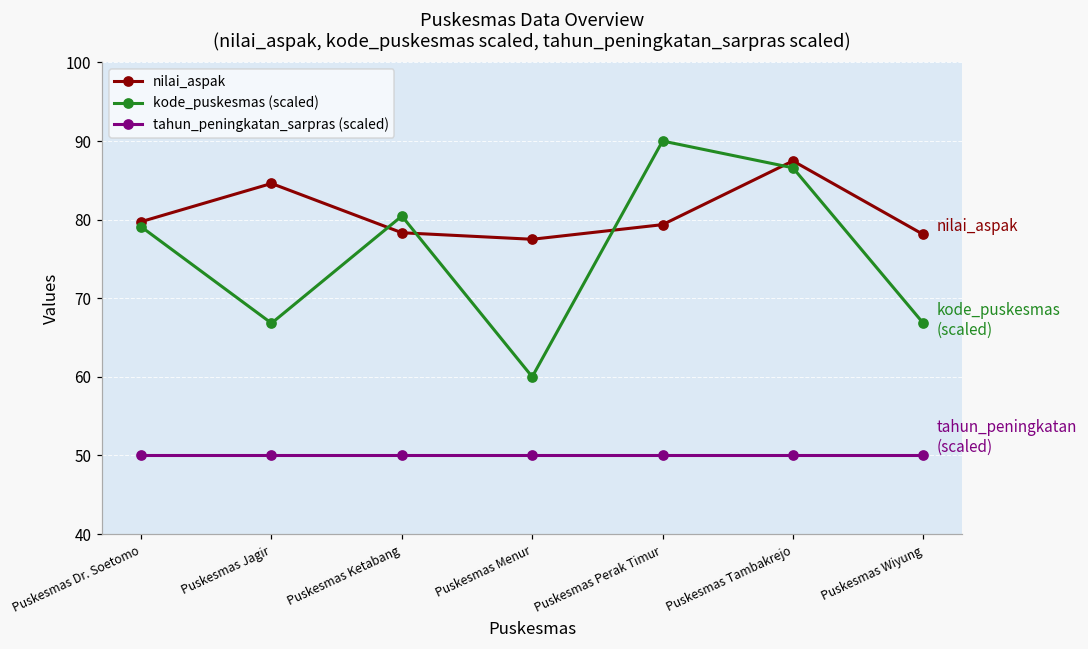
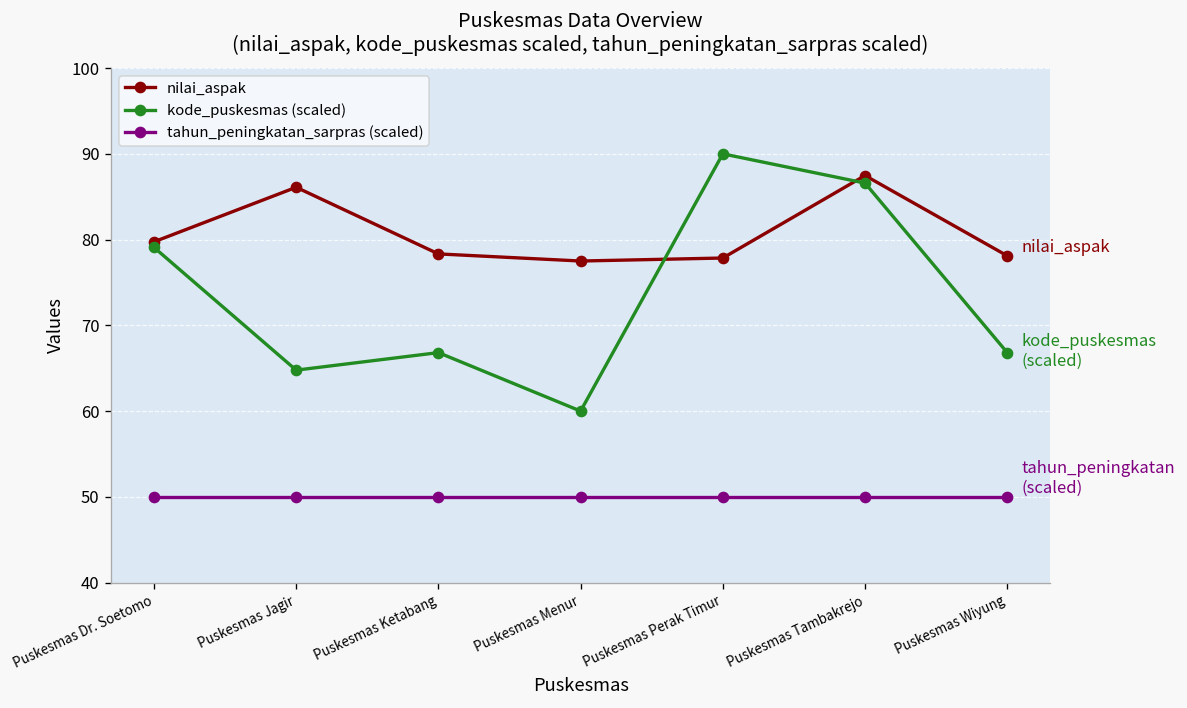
nilai_aspak, Puskesmas Jagir: 85 -> 86
kode_puskesmas (scaled), Puskesmas Jagir: 67 -> 65
kode_puskesmas (scaled), Puskesmas Ketabang: 80 -> 67
nilai_aspak, Puskesmas Perak Timur: 79 -> 78
